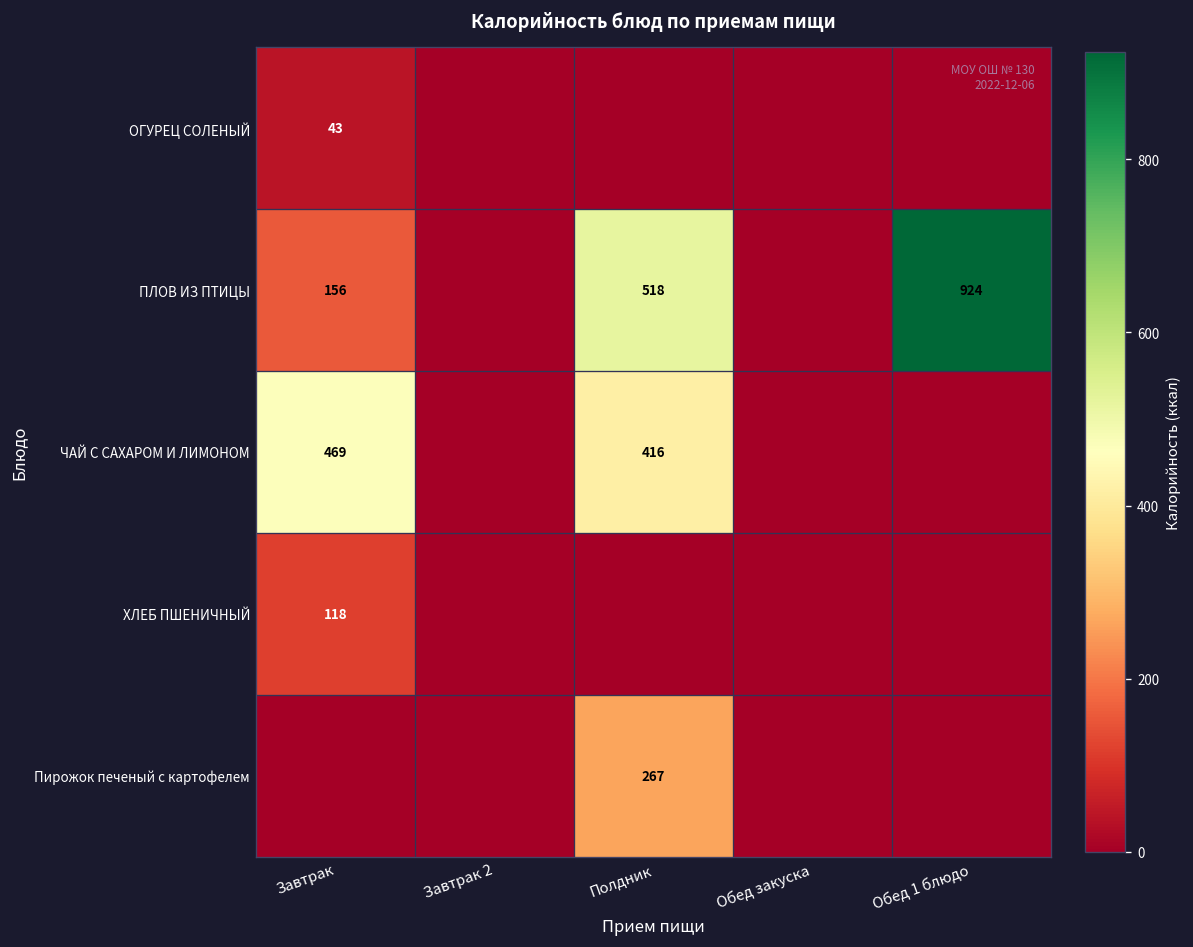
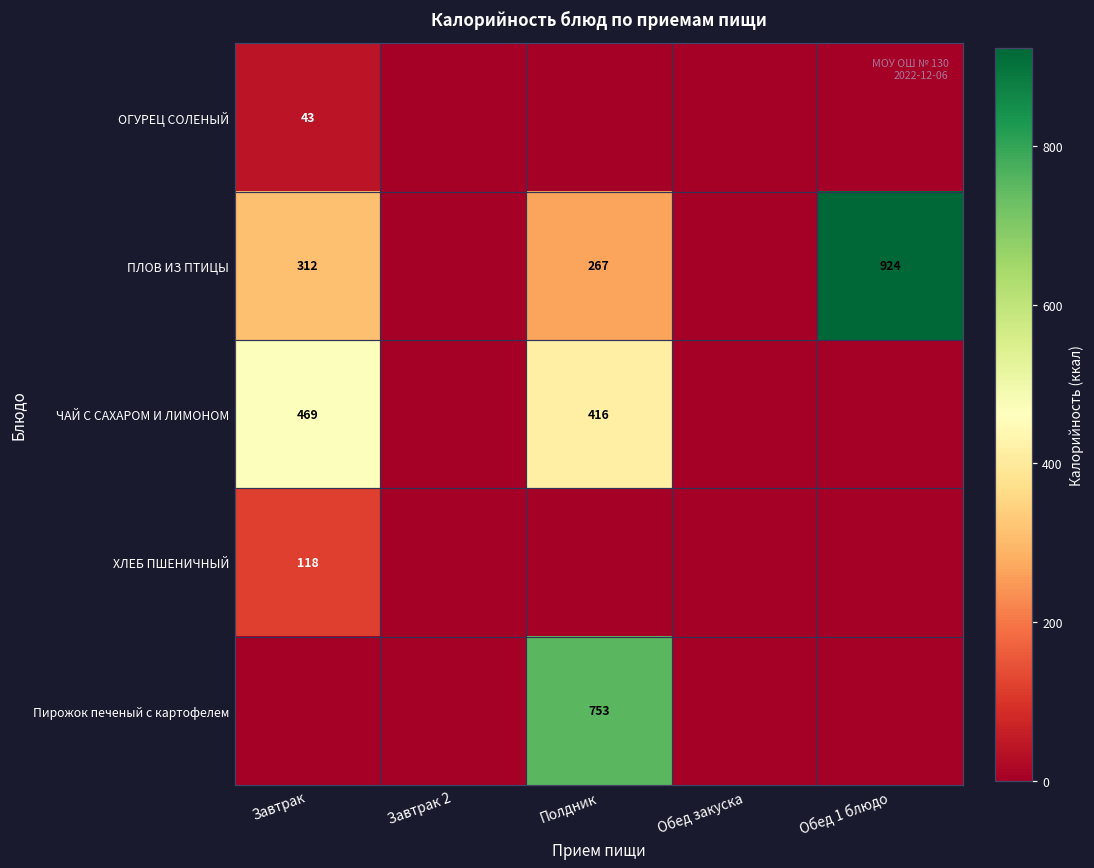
ПЛОВ ИЗ ПТИЦЫ, Завтрак: 156 -> 312
ПЛОВ ИЗ ПТИЦЫ, Полдник: 518 -> 267
Пирожок печеный с картофелем, Полдник: 267 -> 753
